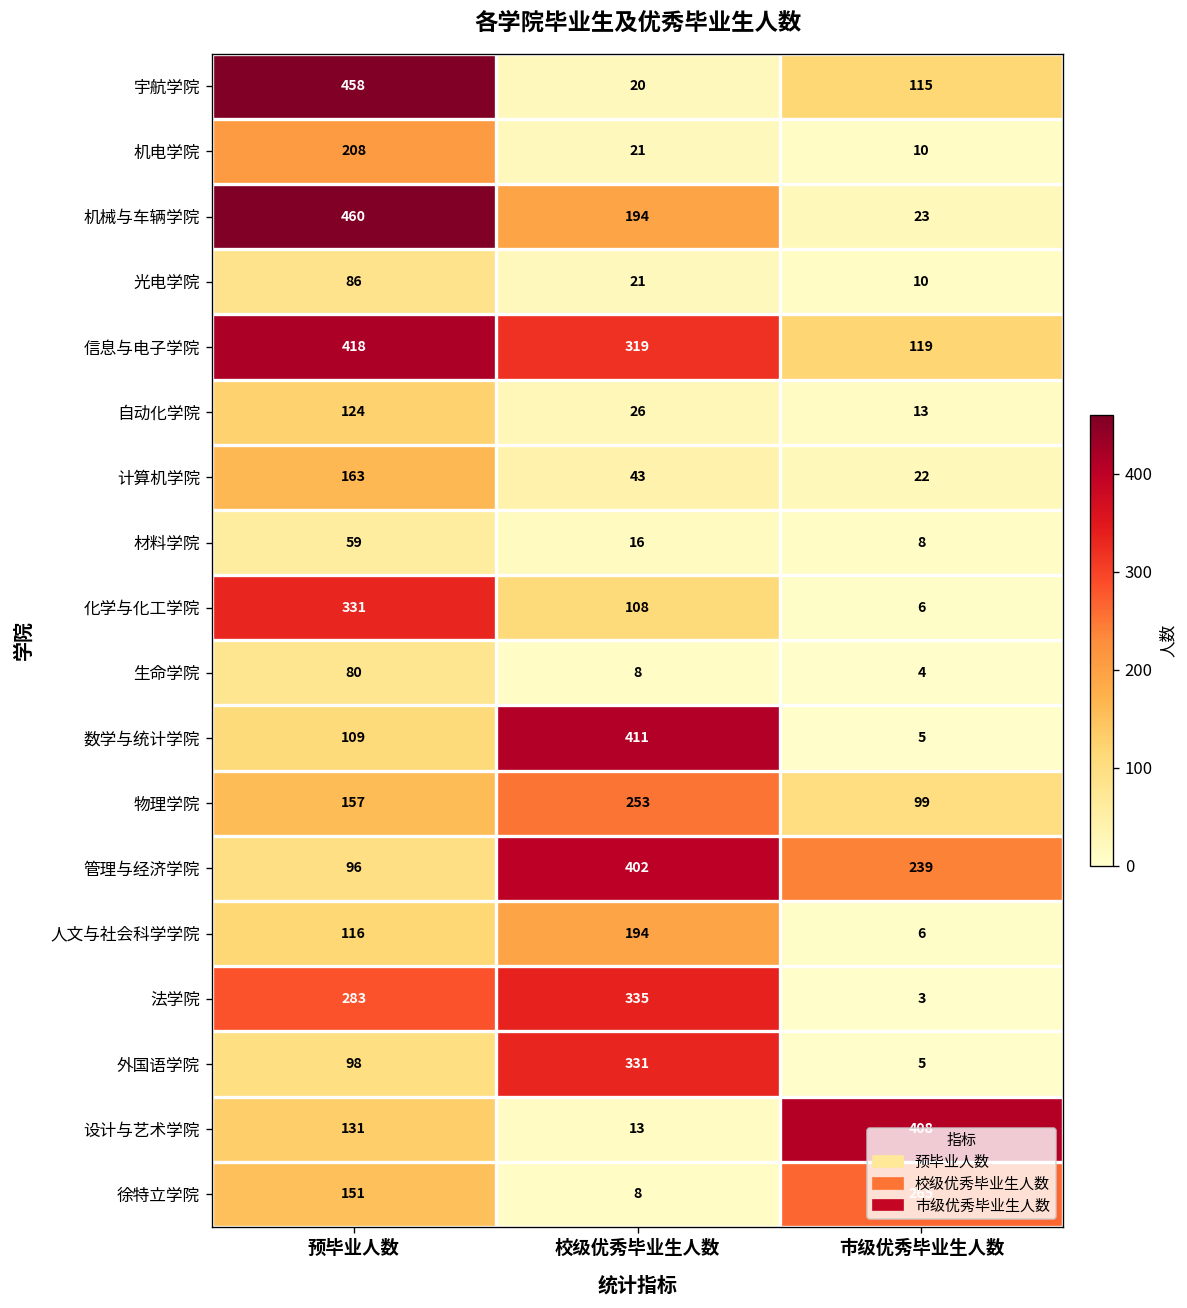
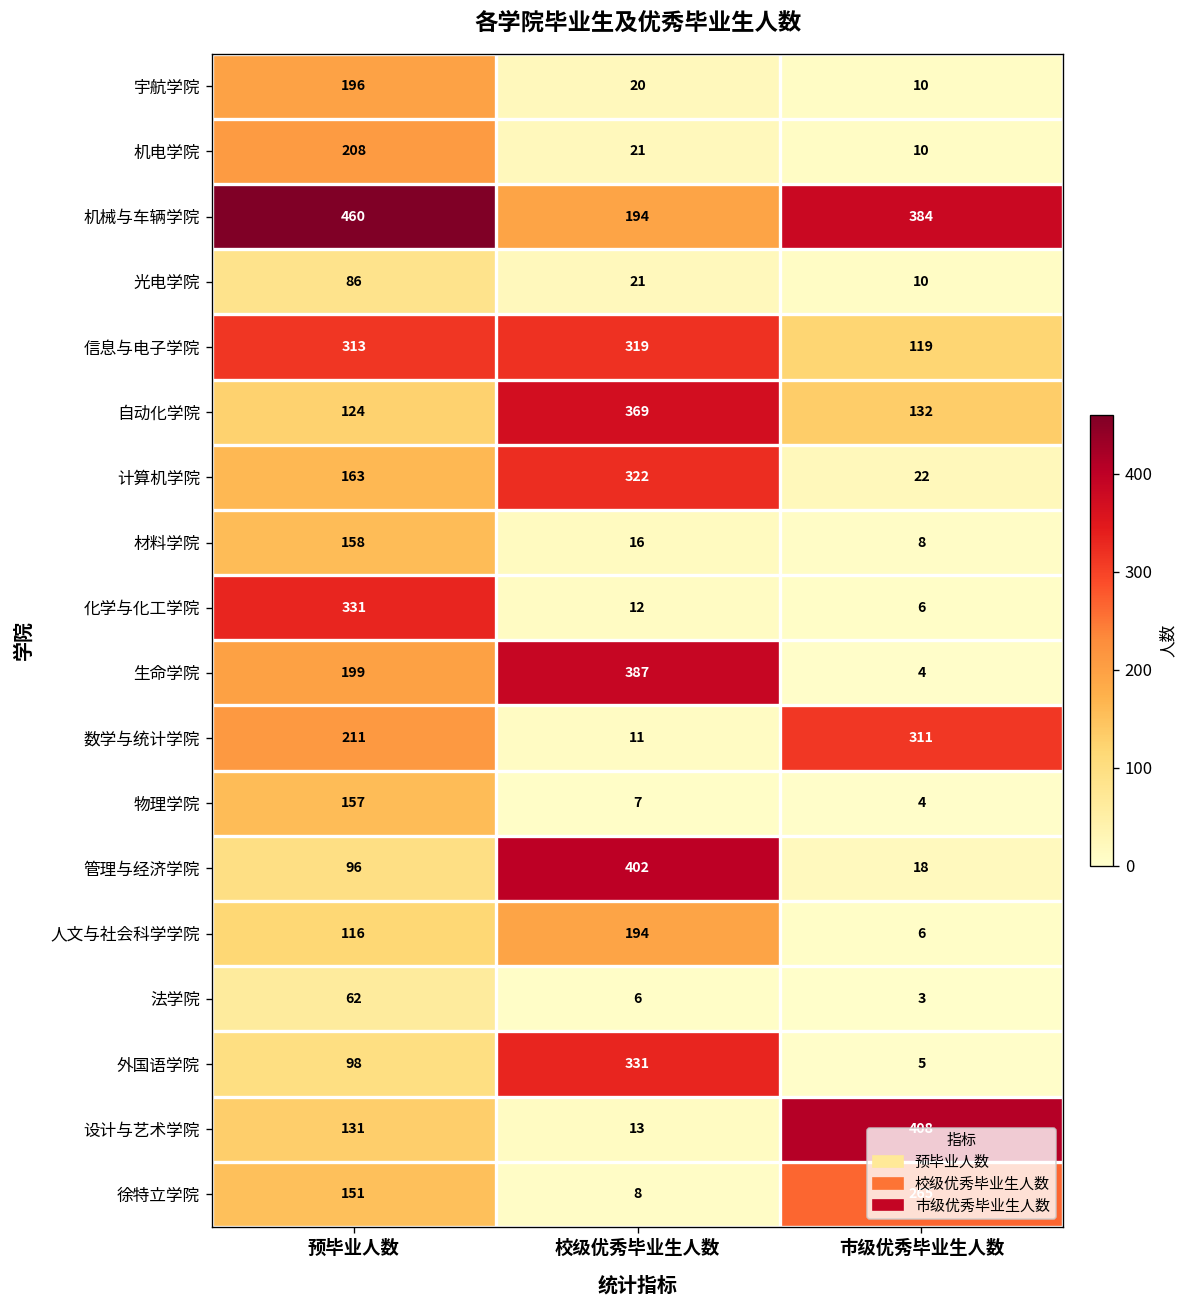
宇航学院, 预毕业人数: 458 -> 196
宇航学院, 市级优秀毕业生人数: 115 -> 10
机械与车辆学院, 市级优秀毕业生人数: 23 -> 384
信息与电子学院, 预毕业人数: 418 -> 313
自动化学院, 校级优秀毕业生人数: 26 -> 369
自动化学院, 市级优秀毕业生人数: 13 -> 132
计算机学院, 校级优秀毕业生人数: 43 -> 322
材料学院, 预毕业人数: 59 -> 158
化学与化工学院, 校级优秀毕业生人数: 108 -> 12
生命学院, 预毕业人数: 80 -> 199
生命学院, 校级优秀毕业生人数: 8 -> 387
数学与统计学院, 预毕业人数: 109 -> 211
数学与统计学院, 校级优秀毕业生人数: 411 -> 11
数学与统计学院, 市级优秀毕业生人数: 5 -> 311
物理学院, 校级优秀毕业生人数: 253 -> 7
物理学院, 市级优秀毕业生人数: 99 -> 4
管理与经济学院, 市级优秀毕业生人数: 239 -> 18
法学院, 预毕业人数: 283 -> 62
法学院, 校级优秀毕业生人数: 335 -> 6
